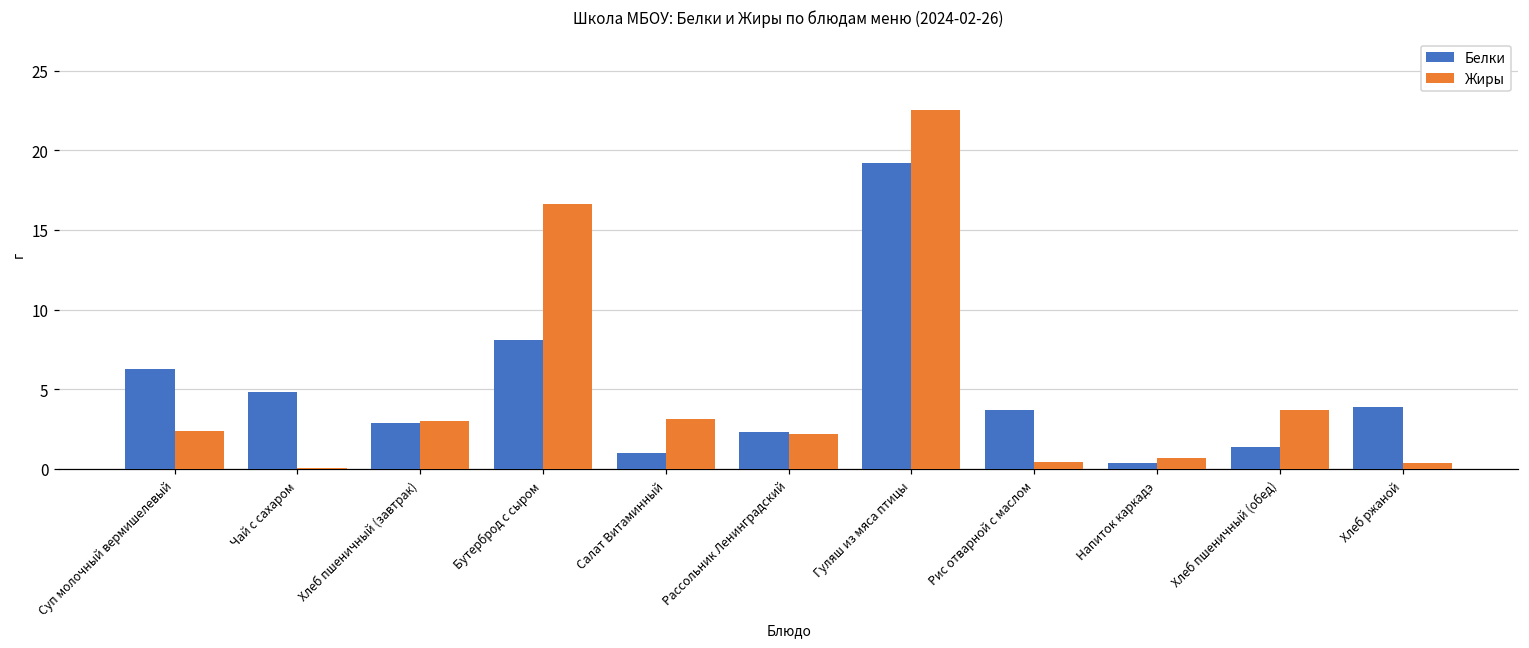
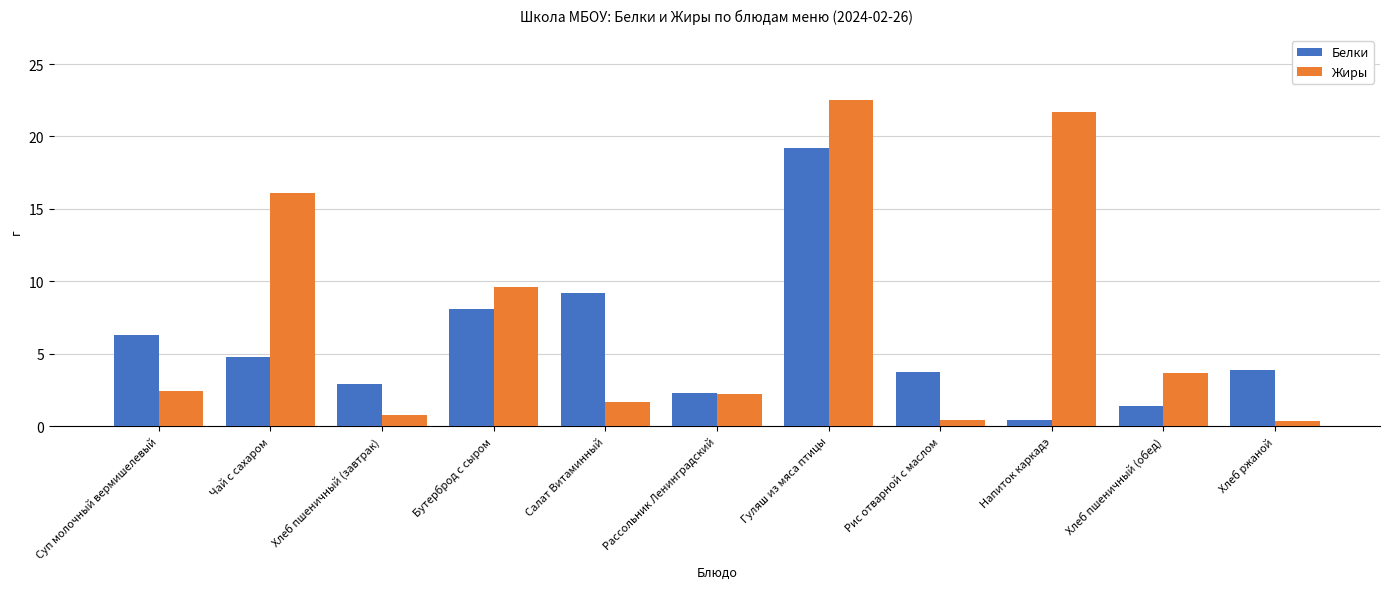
Жиры, Чай с сахаром: 0.1 -> 16.1
Жиры, Хлеб пшеничный (завтрак): 3.0 -> 0.8
Жиры, Бутерброд с сыром: 16.6 -> 9.6
Белки, Салат Витаминный: 1.0 -> 9.2
Жиры, Салат Витаминный: 3.1 -> 1.7
Жиры, Напиток каркадэ: 0.7 -> 21.7
